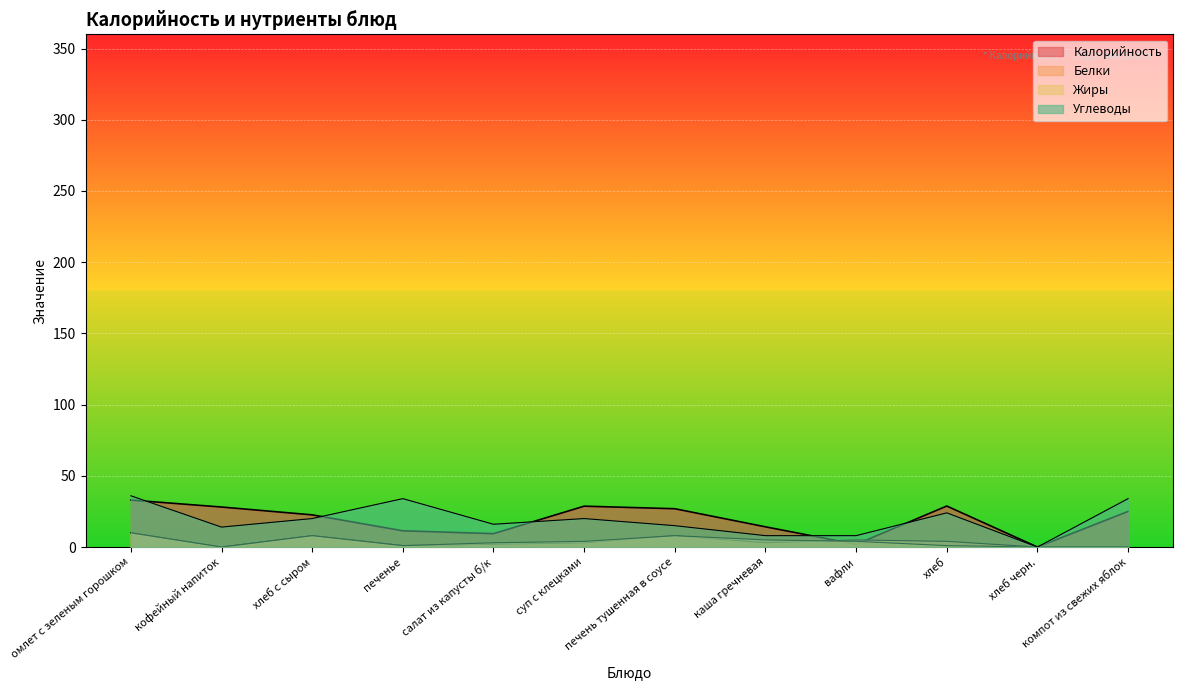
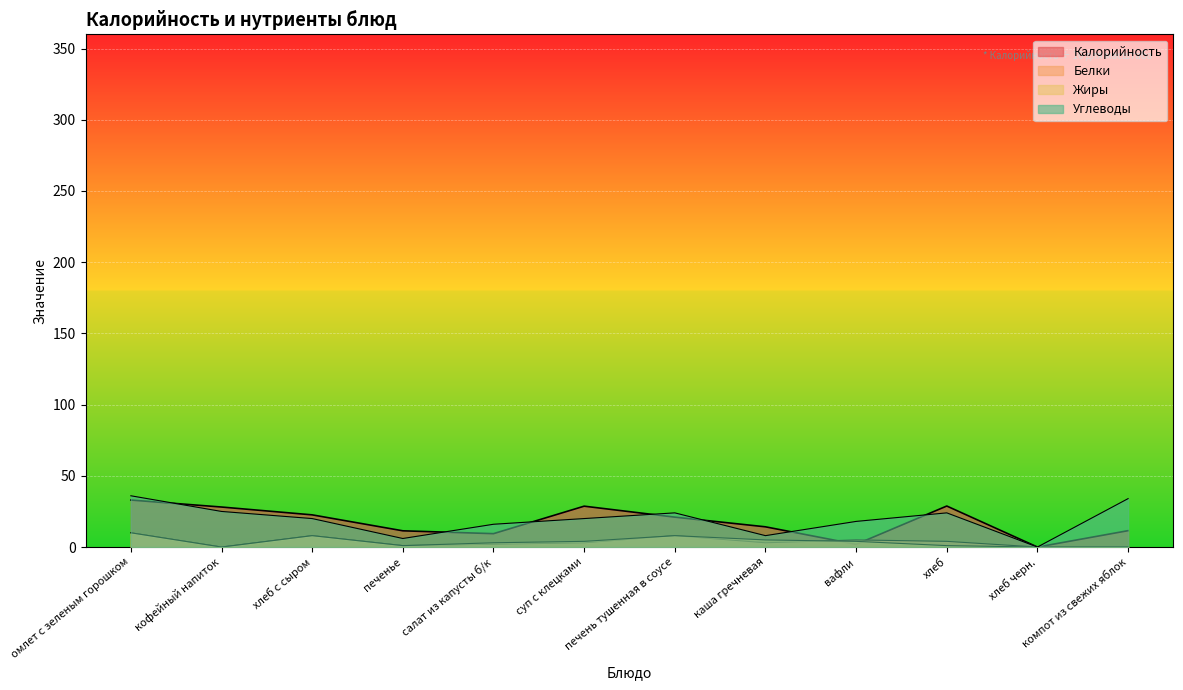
Углеводы, кофейный напиток: 14 -> 25
Углеводы, печенье: 34 -> 6
Калорийность, печень тушенная в соусе: 27 -> 21
Углеводы, печень тушенная в соусе: 15 -> 24
Углеводы, вафли: 8 -> 18
Калорийность, компот из свежих яблок: 25 -> 12
